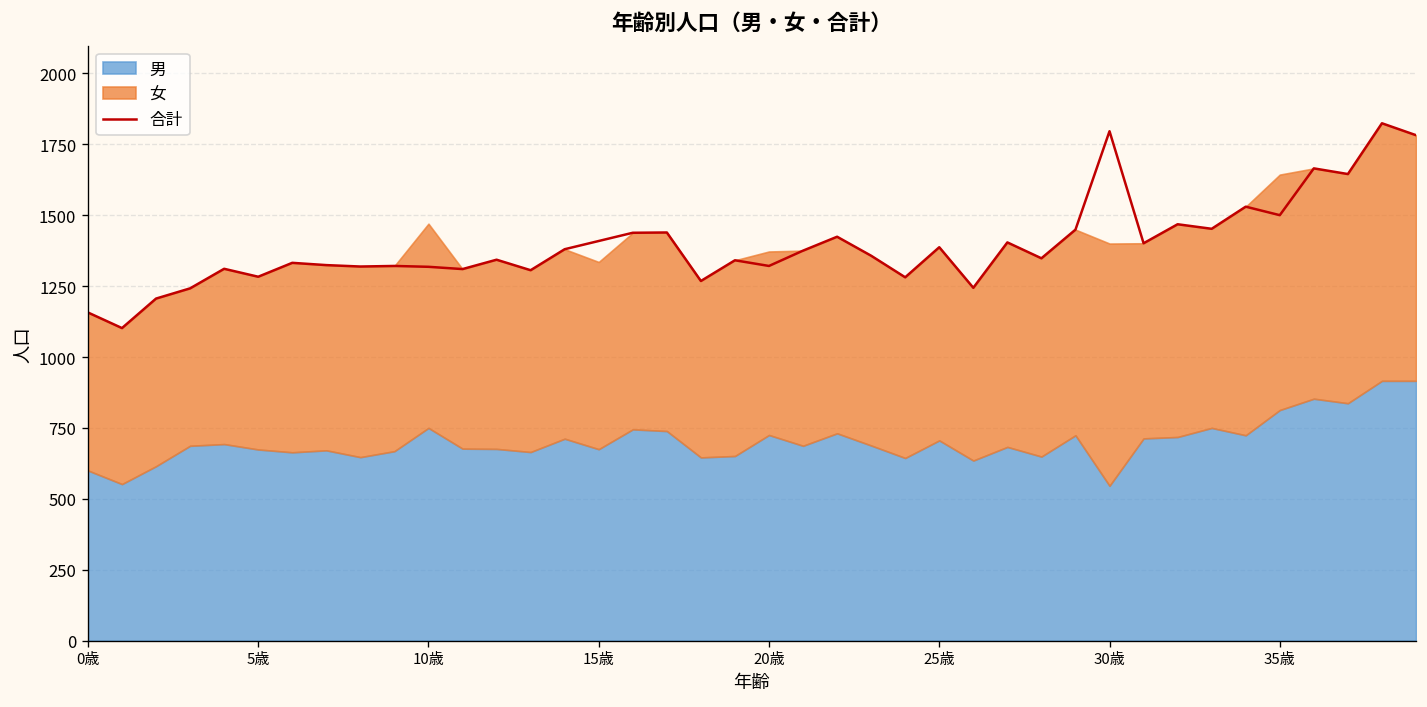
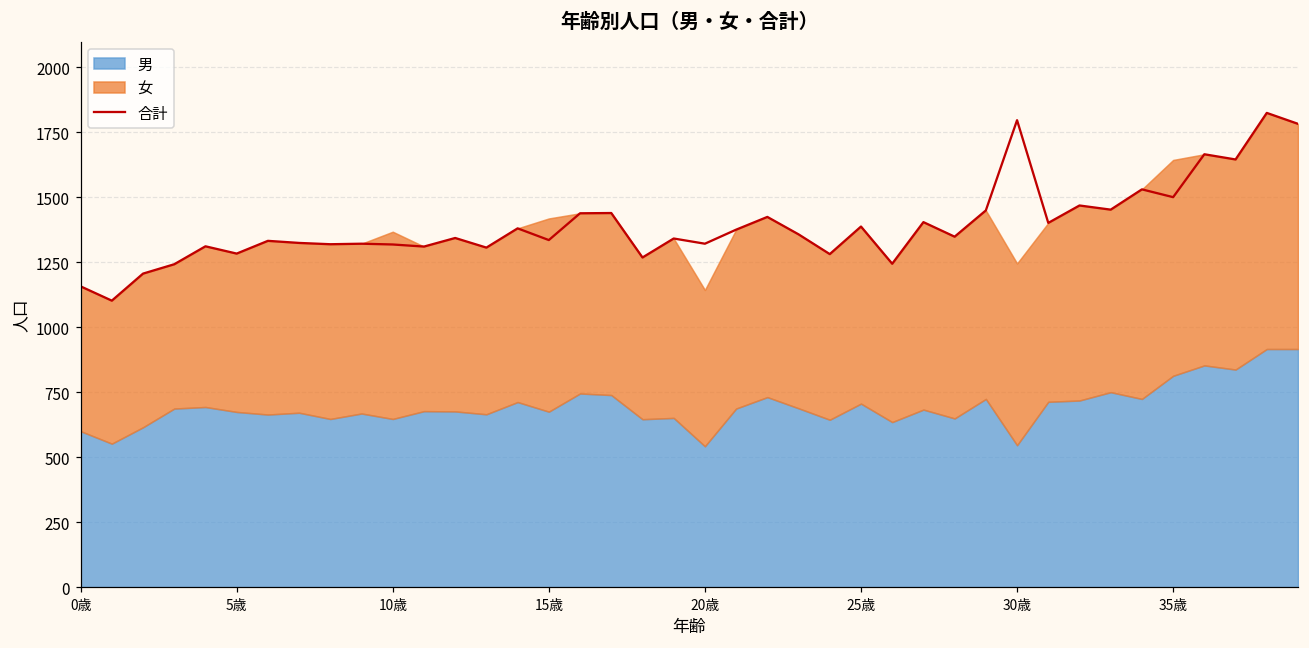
男, 10歳: 750 -> 650
合計, 15歳: 1410 -> 1340
女, 15歳: 660 -> 740
男, 20歳: 730 -> 540
女, 20歳: 650 -> 600
女, 30歳: 850 -> 700
